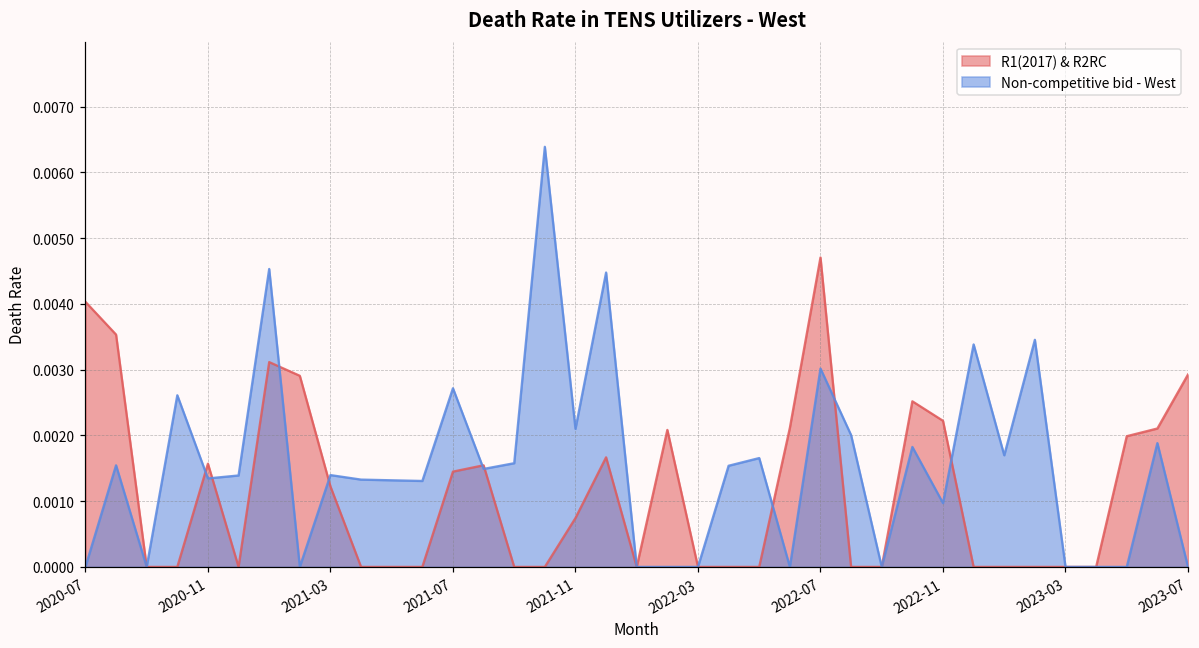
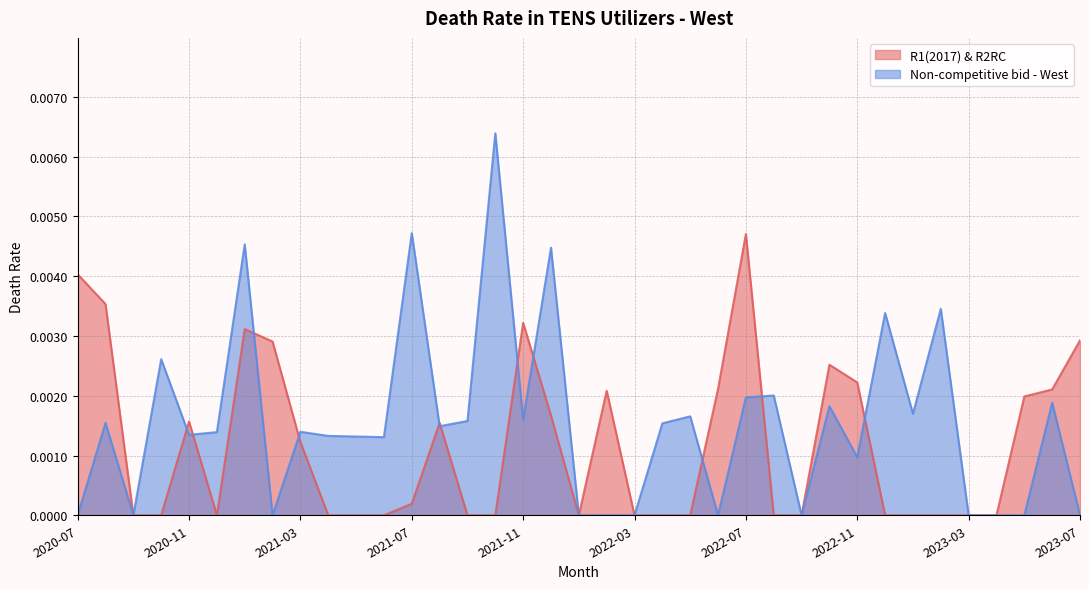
R1(2017) & R2RC, 2021-07: 0.0014 -> 0.0002
Non-competitive bid - West, 2021-07: 0.0027 -> 0.0047
R1(2017) & R2RC, 2021-11: 0.0007 -> 0.0032
Non-competitive bid - West, 2021-11: 0.0021 -> 0.0016
Non-competitive bid - West, 2022-07: 0.0030 -> 0.0020
